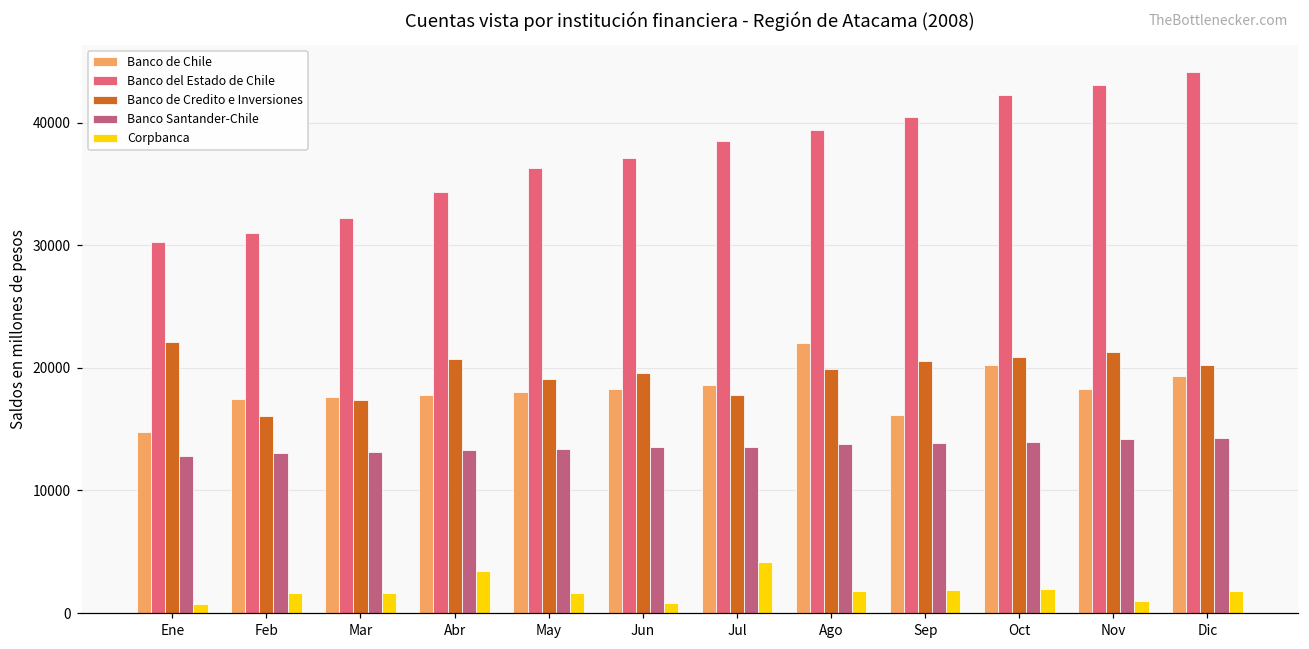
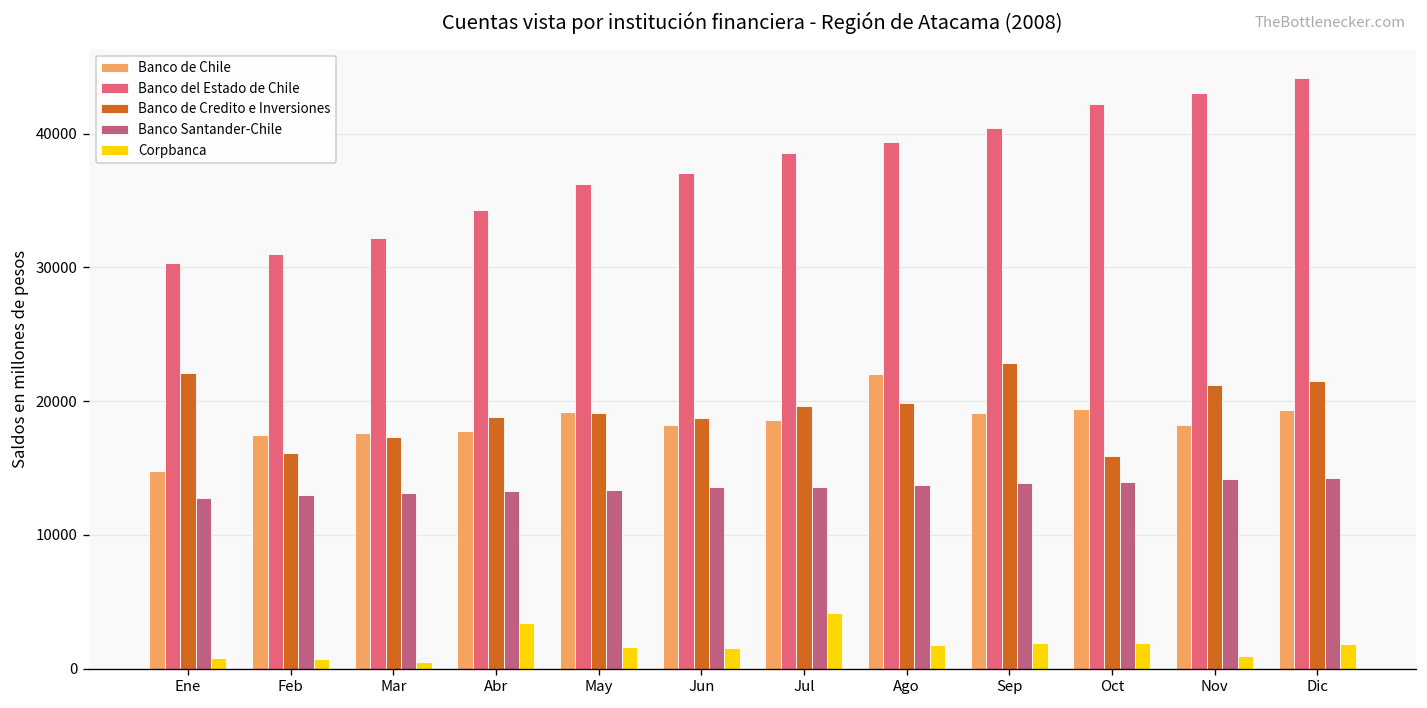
Corpbanca, Feb: 1600 -> 700
Corpbanca, Mar: 1600 -> 500
Banco de Credito e Inversiones, Abr: 20700 -> 18800
Banco de Chile, May: 18000 -> 19200
Banco de Credito e Inversiones, Jun: 19600 -> 18700
Corpbanca, Jun: 800 -> 1600
Banco de Credito e Inversiones, Jul: 17800 -> 19700
Banco de Chile, Sep: 16100 -> 19200
Banco de Credito e Inversiones, Sep: 20600 -> 22900
Banco de Chile, Oct: 20200 -> 19400
Banco de Credito e Inversiones, Oct: 20900 -> 15900
Banco de Credito e Inversiones, Dic: 20200 -> 21500
